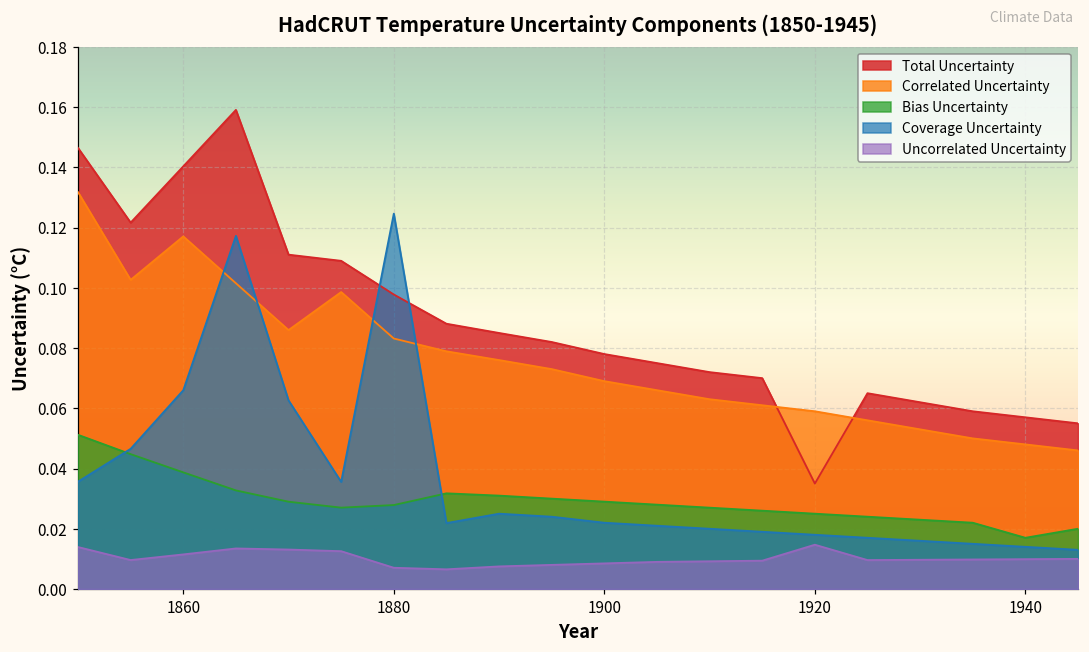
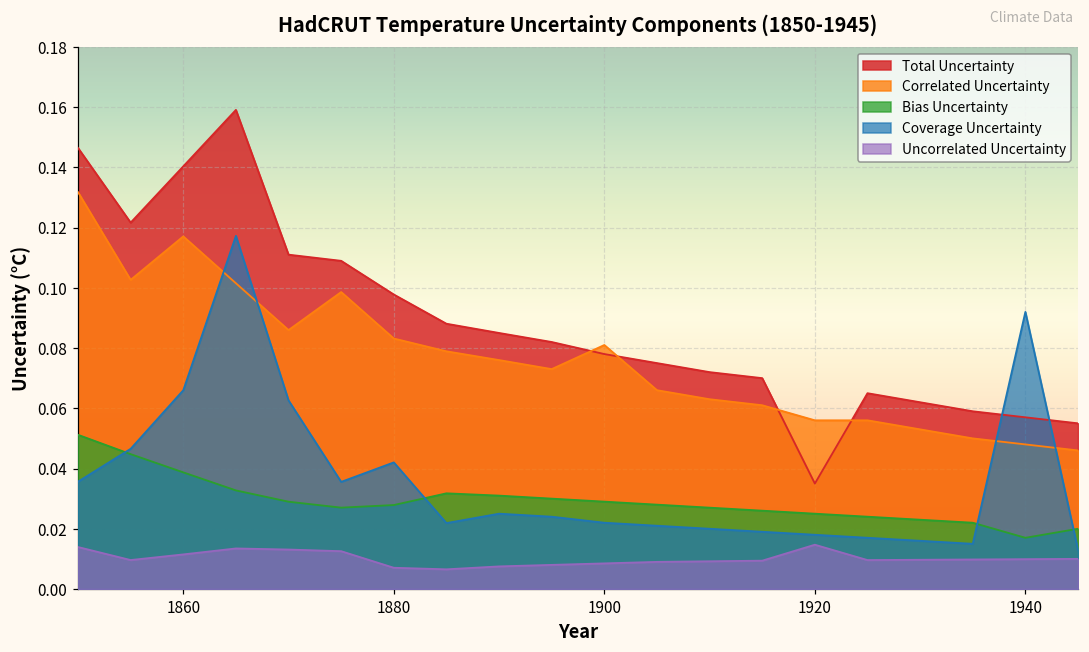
Coverage Uncertainty, 1880: 0.125 -> 0.042
Correlated Uncertainty, 1900: 0.069 -> 0.081
Correlated Uncertainty, 1920: 0.059 -> 0.056
Coverage Uncertainty, 1940: 0.014 -> 0.092
